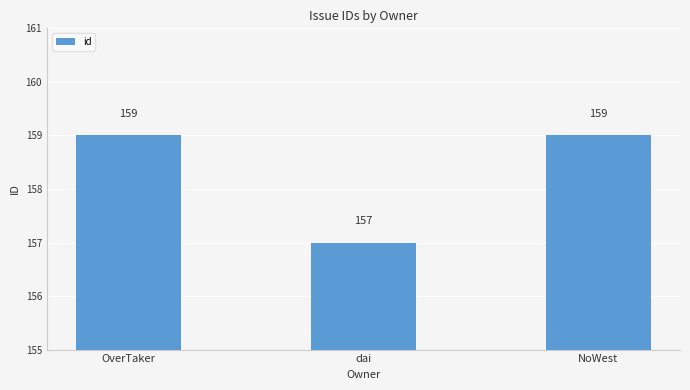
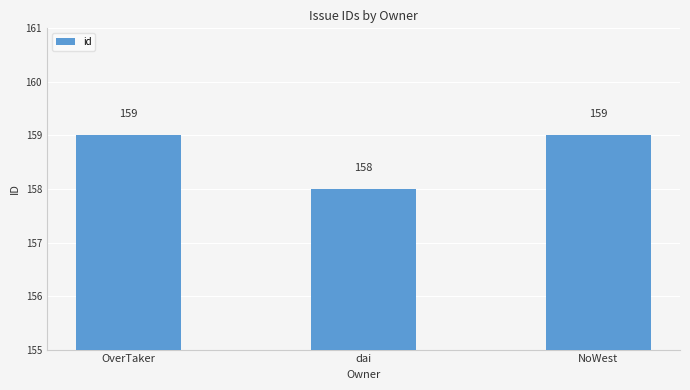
dai: 157 -> 158
